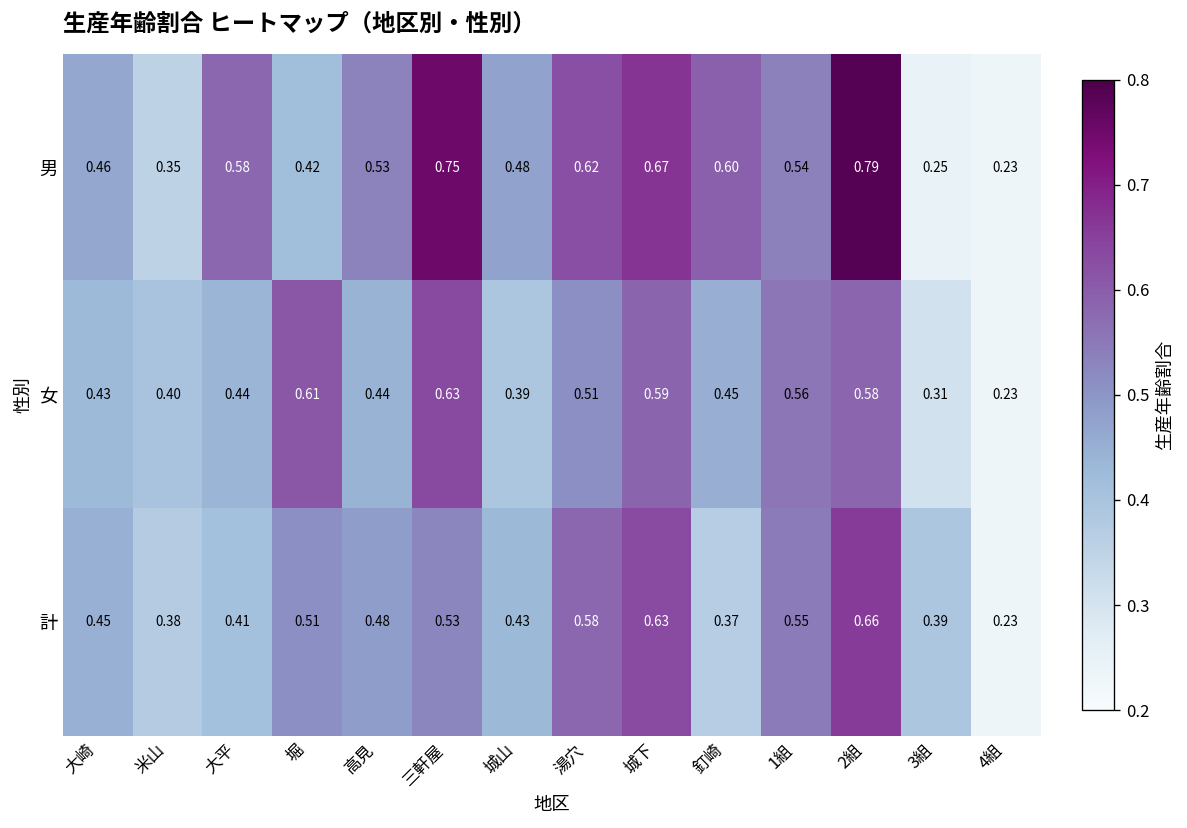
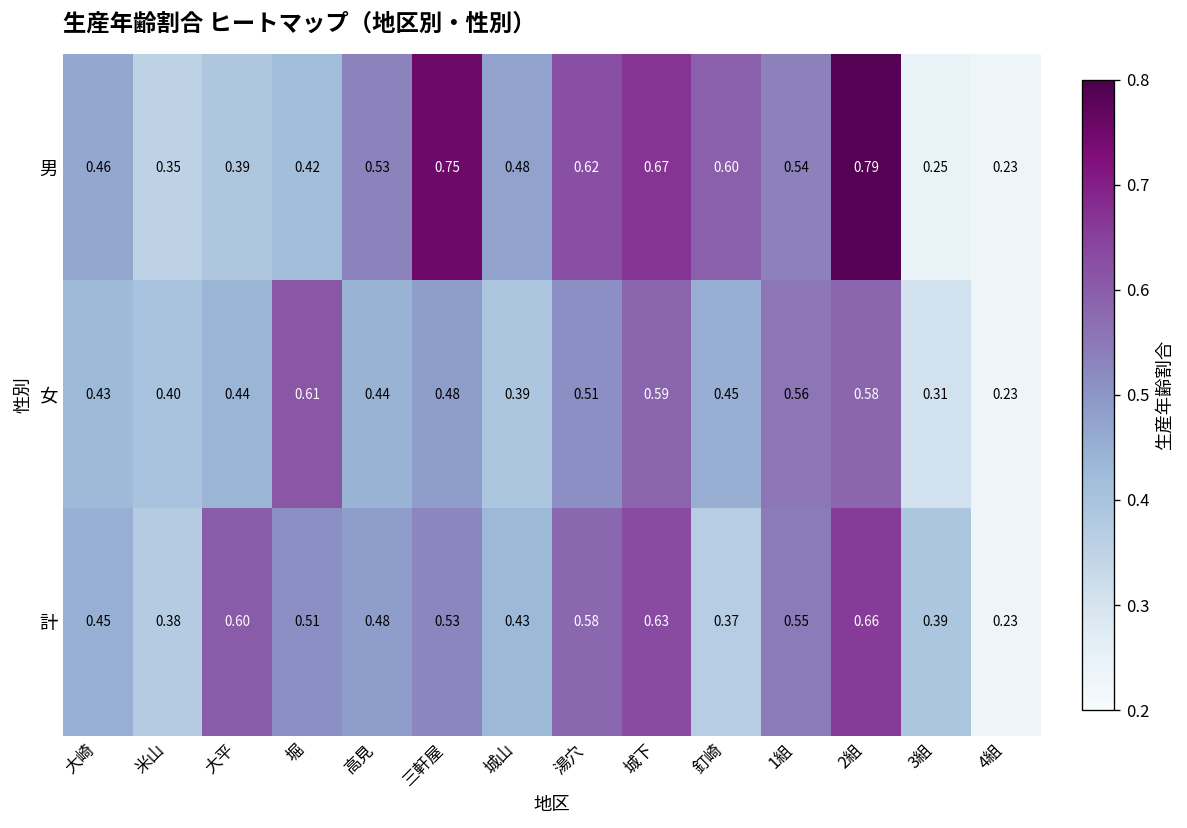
男, 大平: 0.58 -> 0.39
女, 三軒屋: 0.63 -> 0.48
計, 大平: 0.41 -> 0.60
